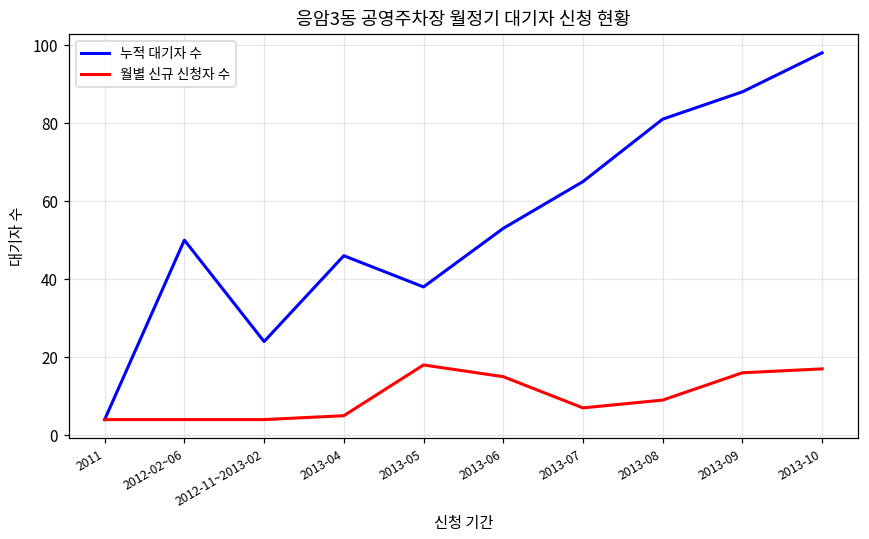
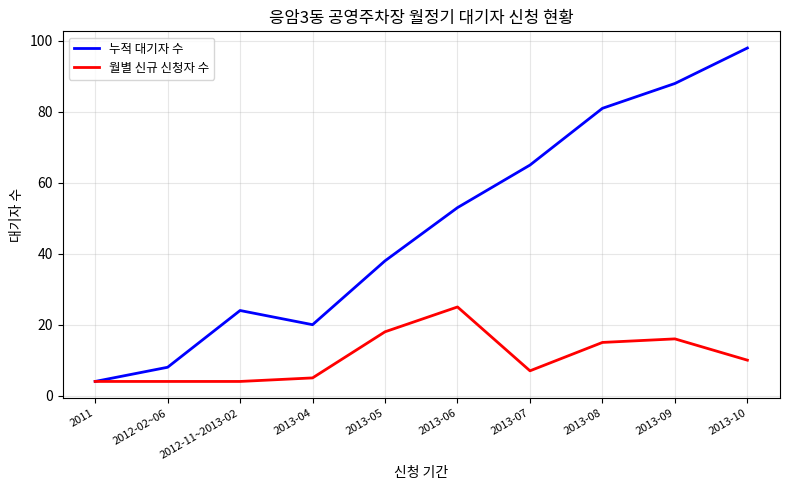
누적 대기자 수, 2012-02~06: 50 -> 8
누적 대기자 수, 2013-04: 46 -> 20
월별 신규 신청자 수, 2013-06: 15 -> 25
월별 신규 신청자 수, 2013-08: 9 -> 15
월별 신규 신청자 수, 2013-10: 17 -> 10
